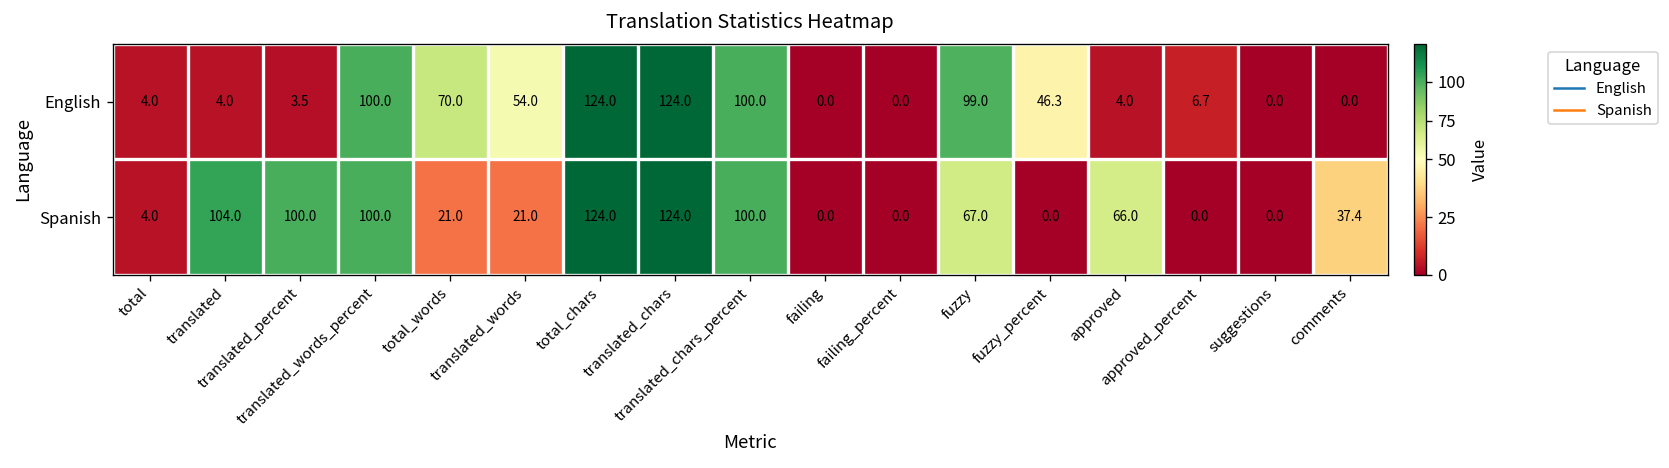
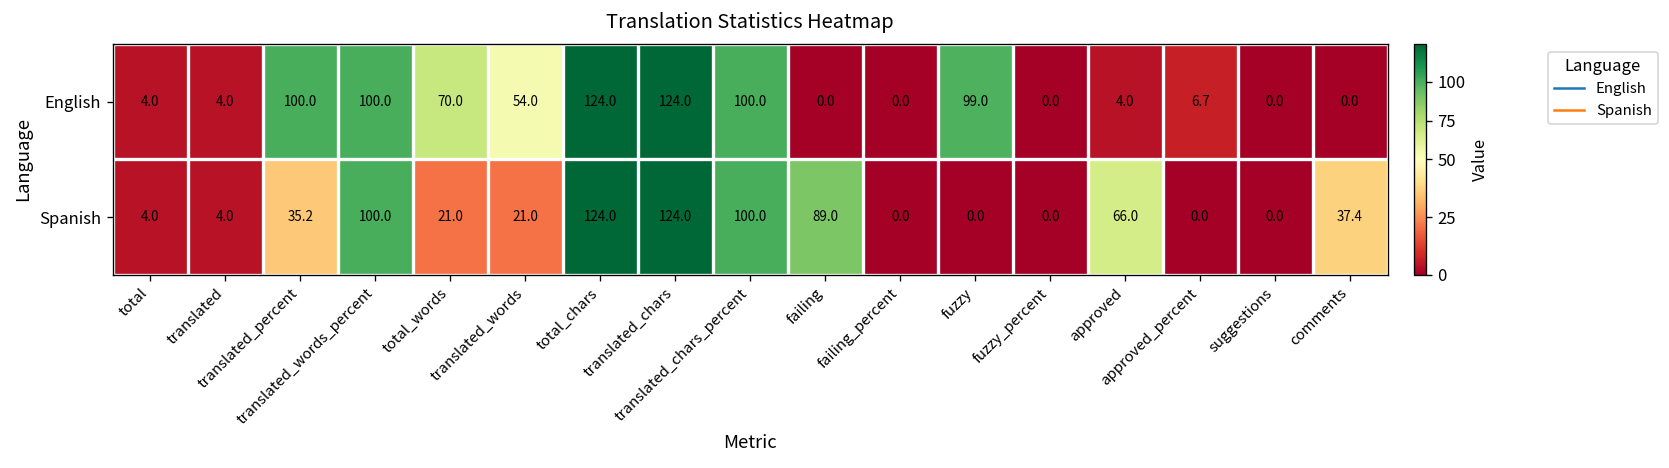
English, translated_percent: 3.5 -> 100.0
English, fuzzy_percent: 46.3 -> 0.0
Spanish, translated: 104.0 -> 4.0
Spanish, translated_percent: 100.0 -> 35.2
Spanish, failing: 0.0 -> 89.0
Spanish, fuzzy: 67.0 -> 0.0
